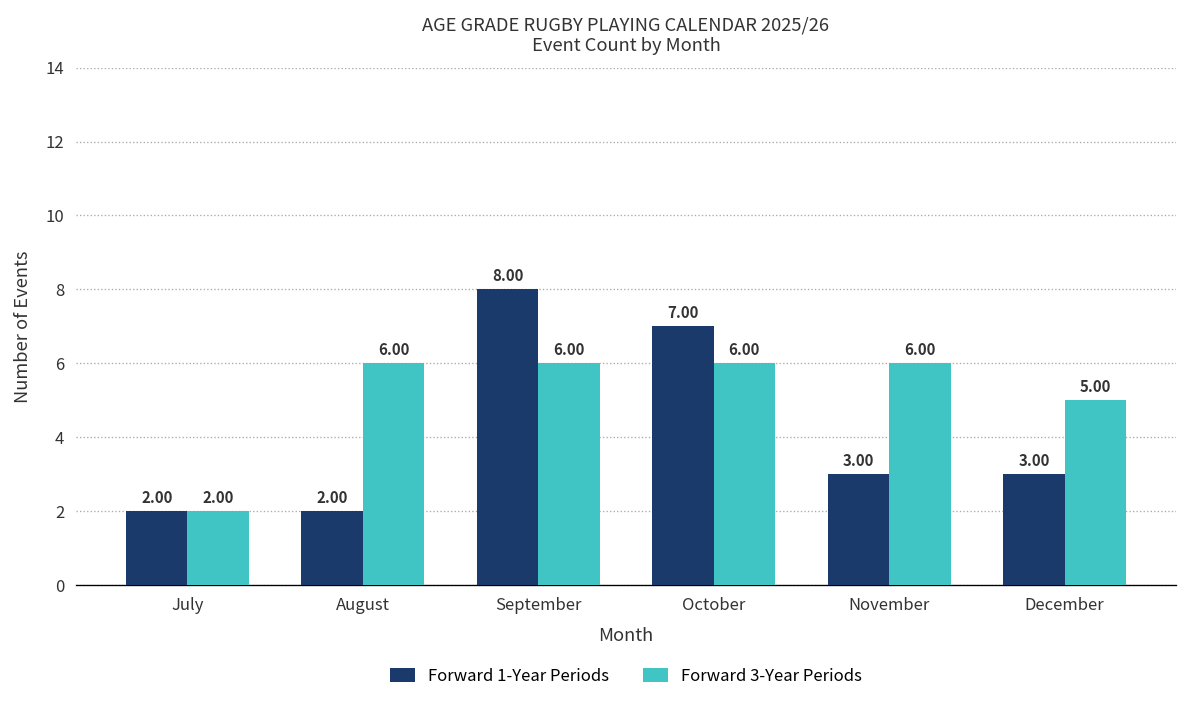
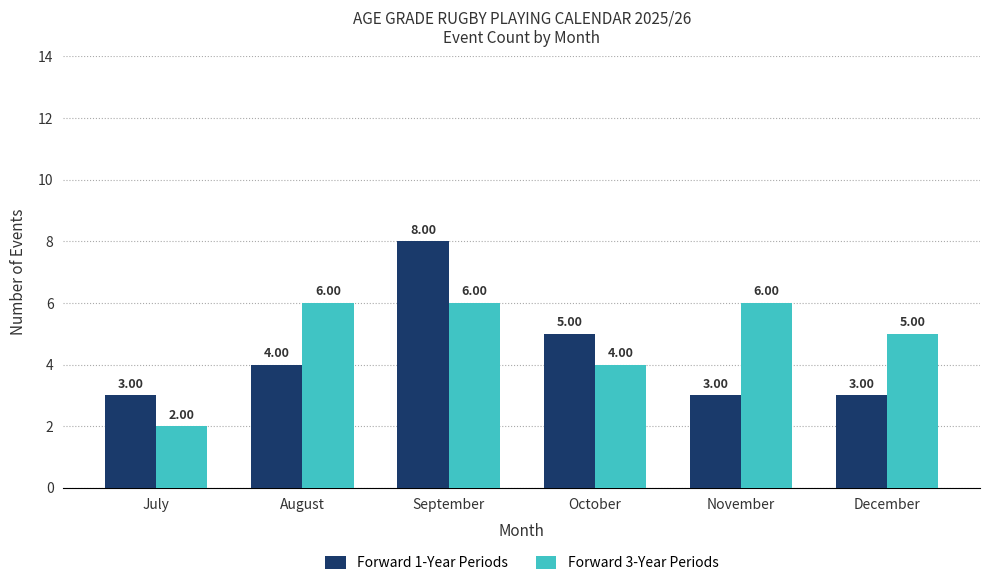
Forward 1-Year Periods, July: 2.00 -> 3.00
Forward 1-Year Periods, August: 2.00 -> 4.00
Forward 1-Year Periods, October: 7.00 -> 5.00
Forward 3-Year Periods, October: 6.00 -> 4.00
